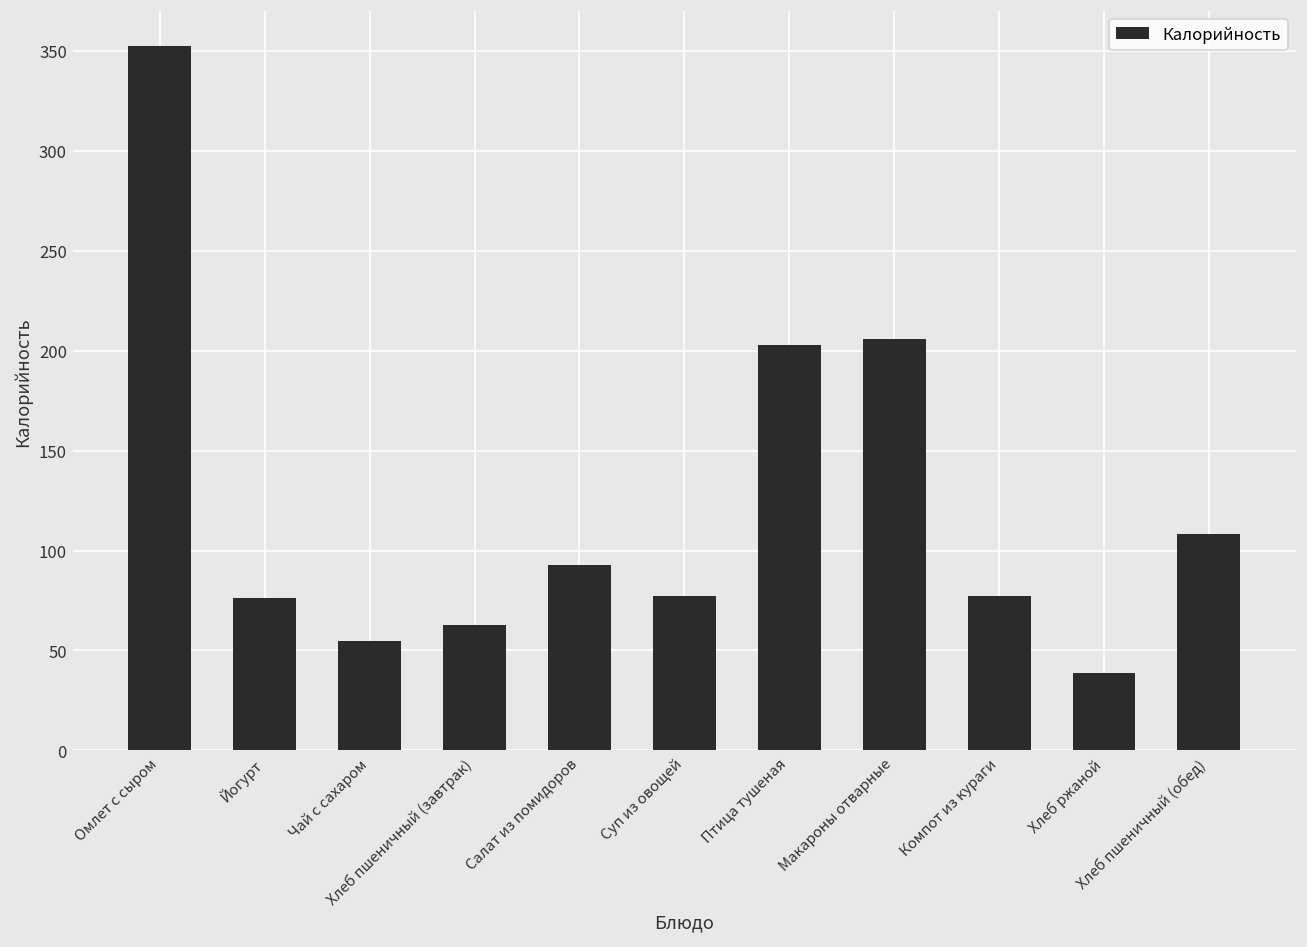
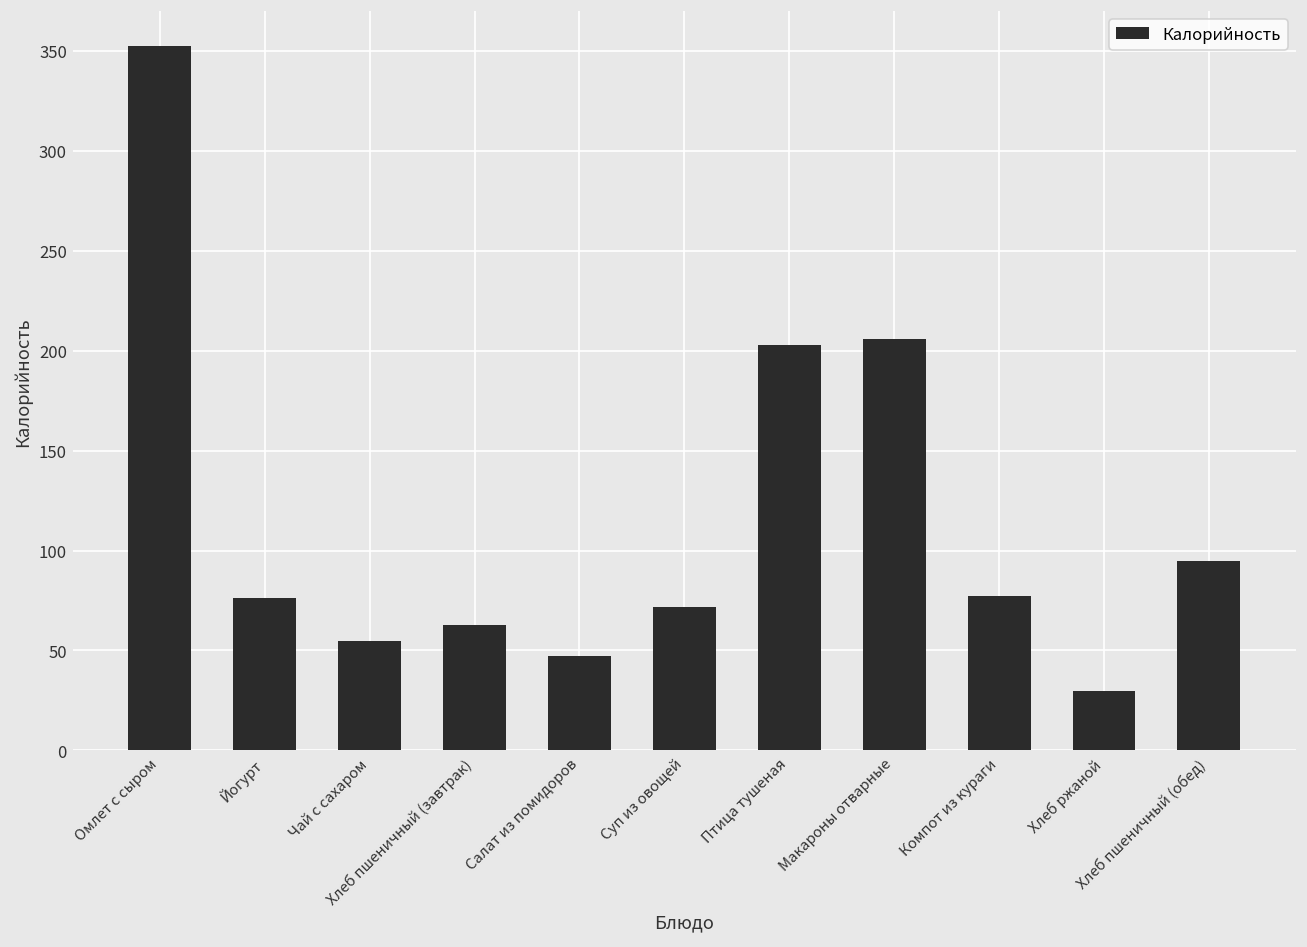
Салат из помидоров: 93 -> 47
Суп из овощей: 77 -> 72
Хлеб ржаной: 39 -> 30
Хлеб пшеничный (обед): 109 -> 95
